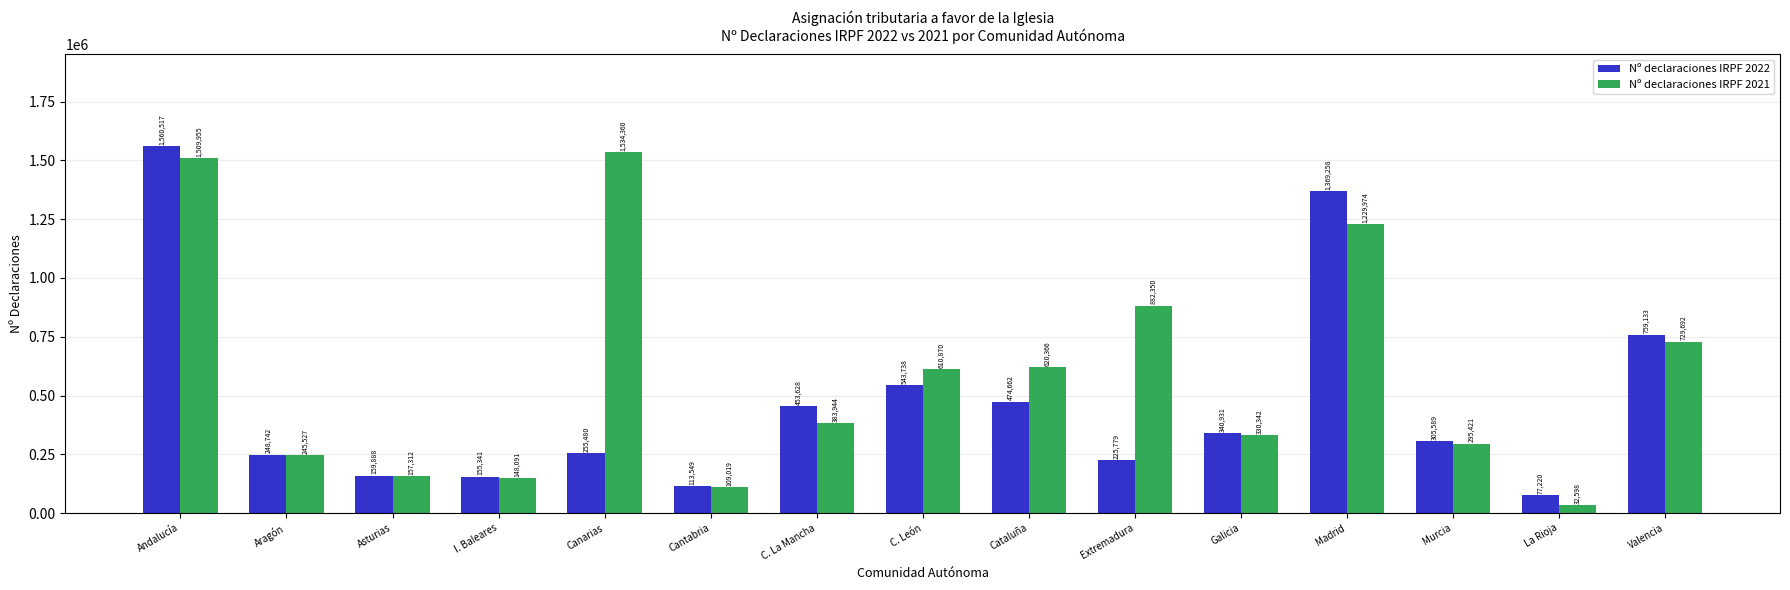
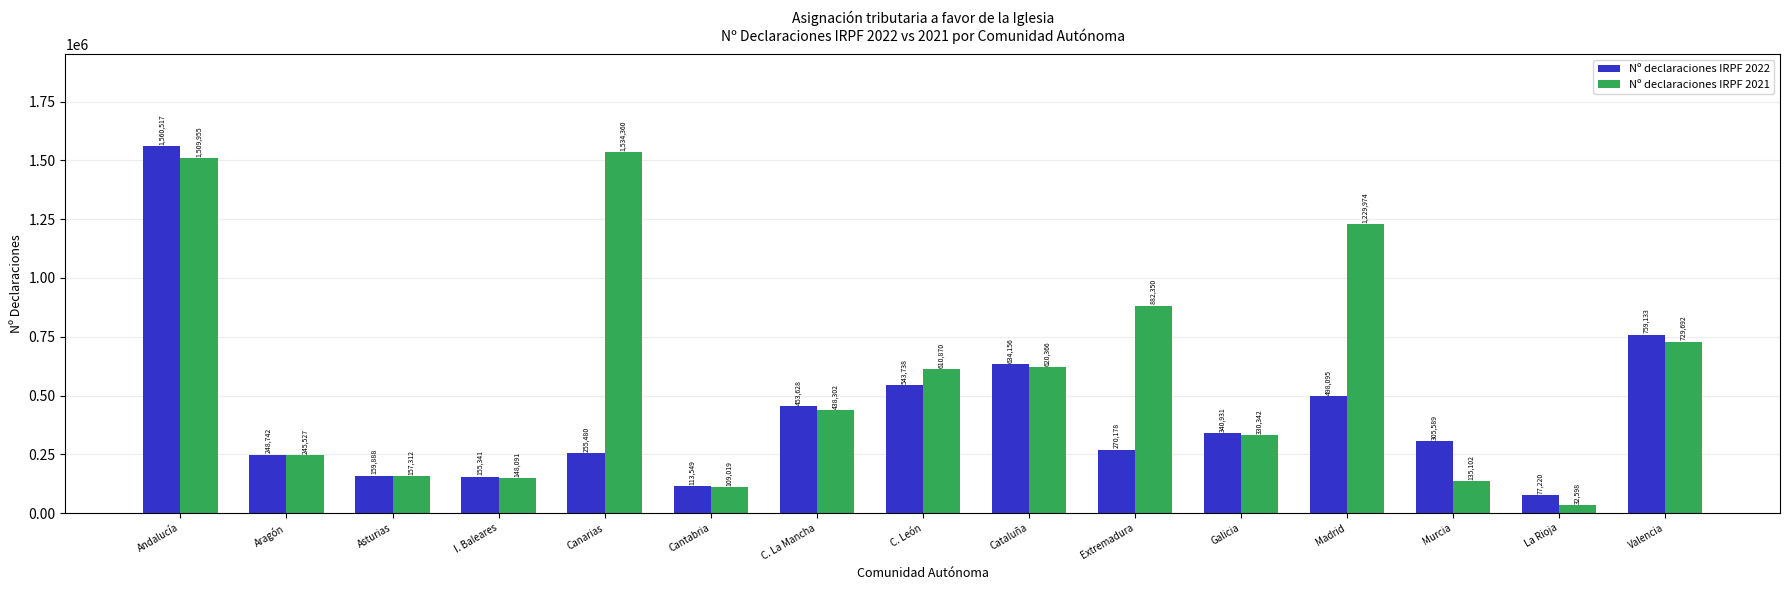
Nº declaraciones IRPF 2021, C. La Mancha: 383,944 -> 438,302
Nº declaraciones IRPF 2022, Cataluña: 474,662 -> 634,156
Nº declaraciones IRPF 2022, Extremadura: 225,779 -> 270,178
Nº declaraciones IRPF 2022, Madrid: 1,369,258 -> 498,095
Nº declaraciones IRPF 2021, Murcia: 295,421 -> 135,102
